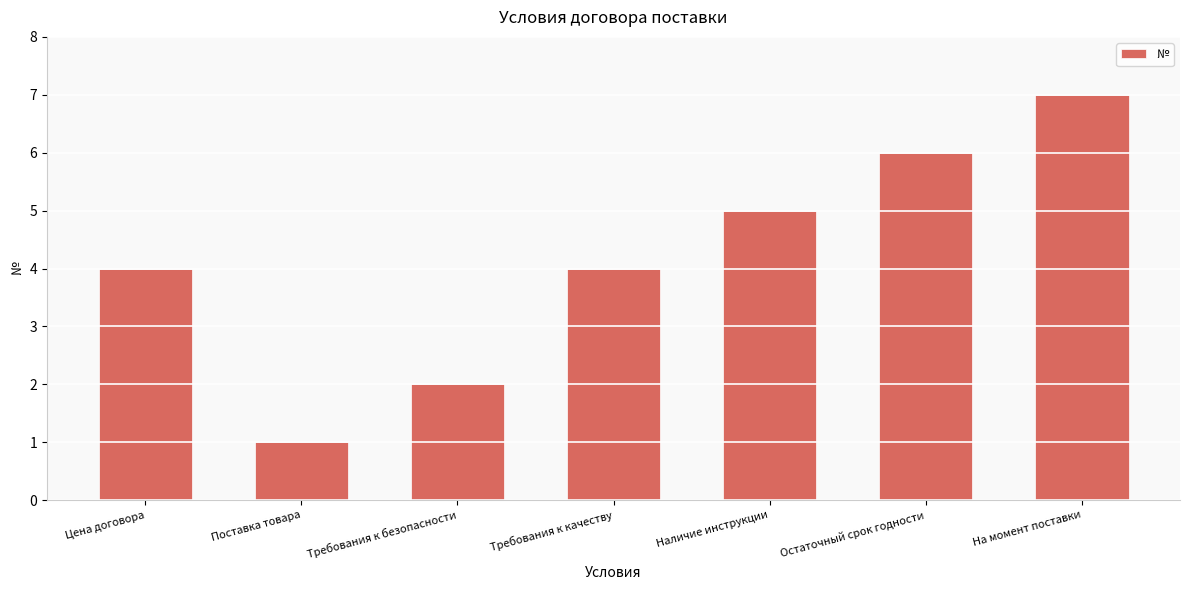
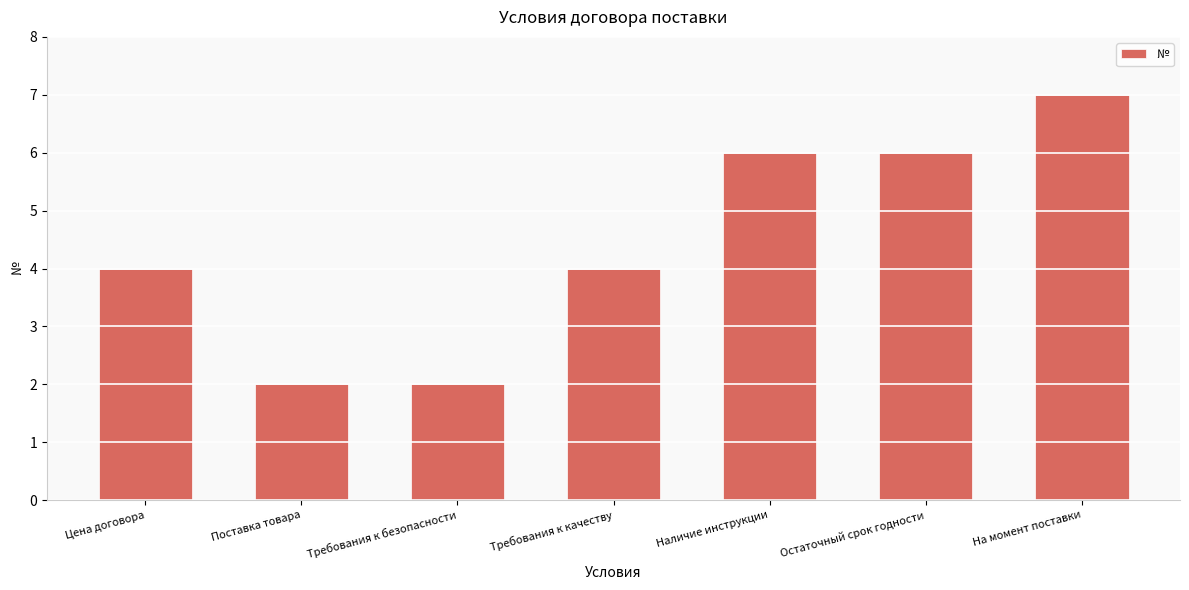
Поставка товара: 1 -> 2
Наличие инструкции: 5 -> 6
